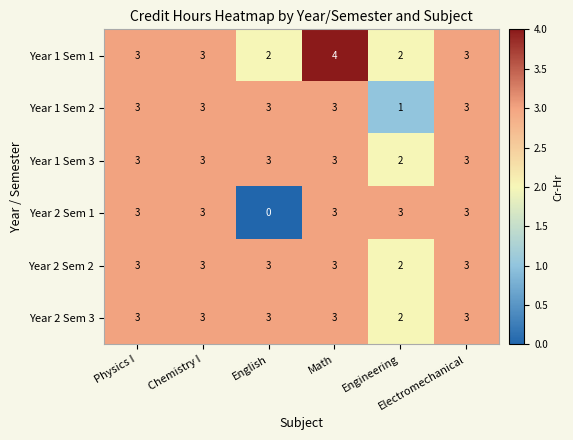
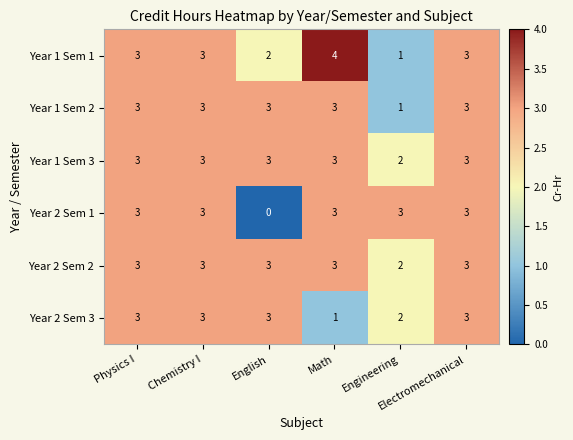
Year 1 Sem 1, Engineering: 2 -> 1
Year 2 Sem 3, Math: 3 -> 1
